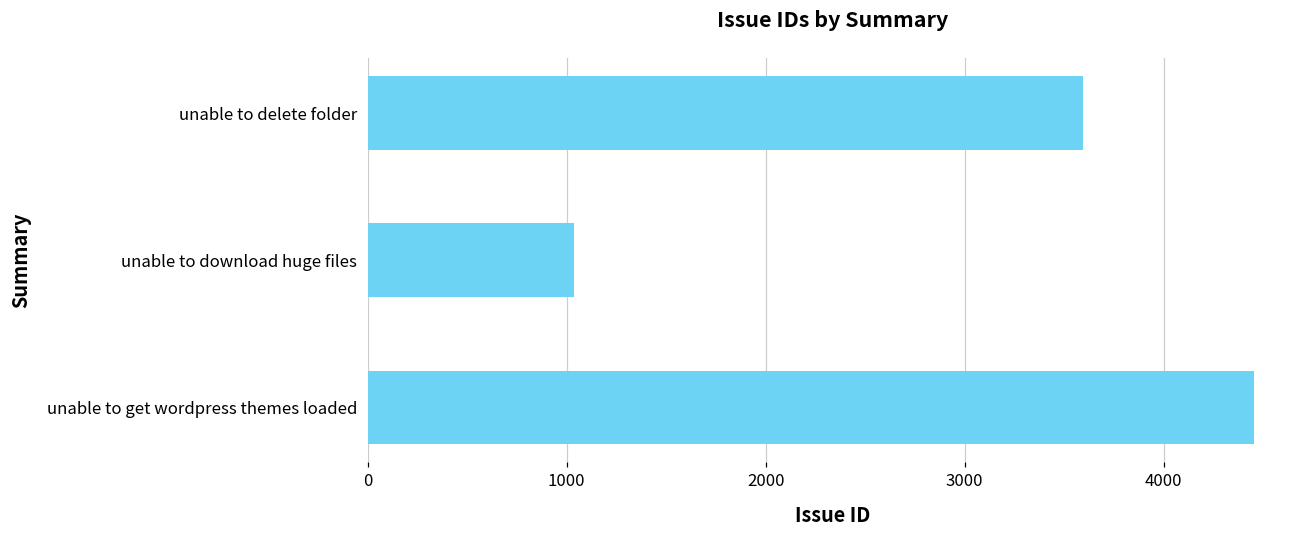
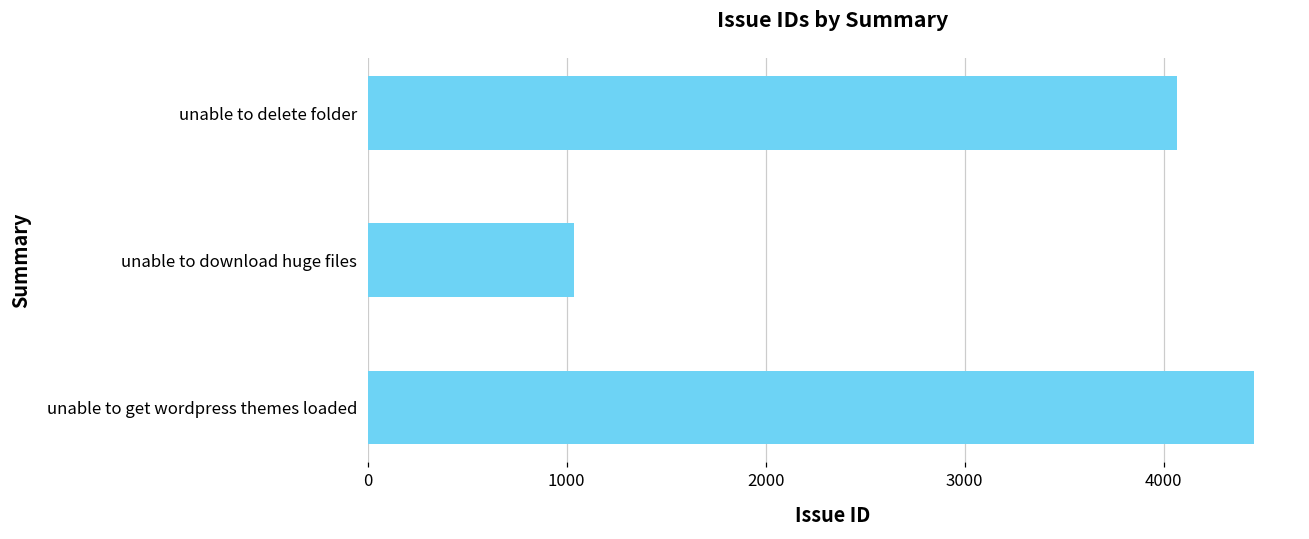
unable to delete folder: 3600 -> 4070
